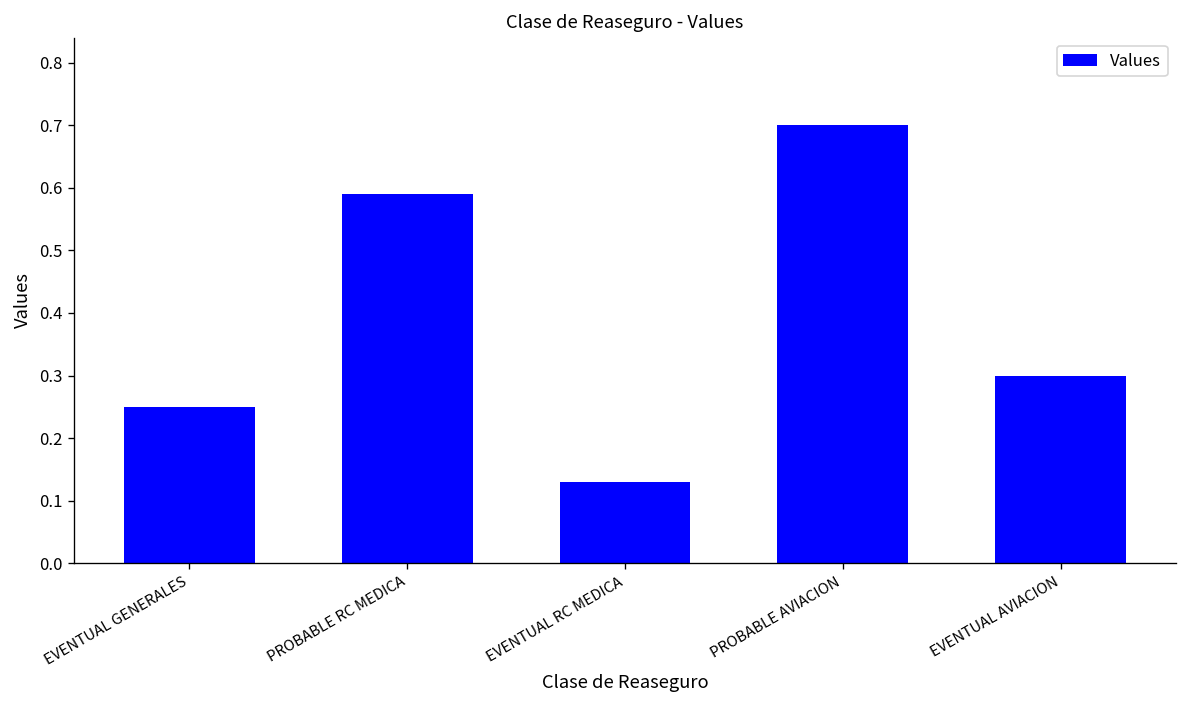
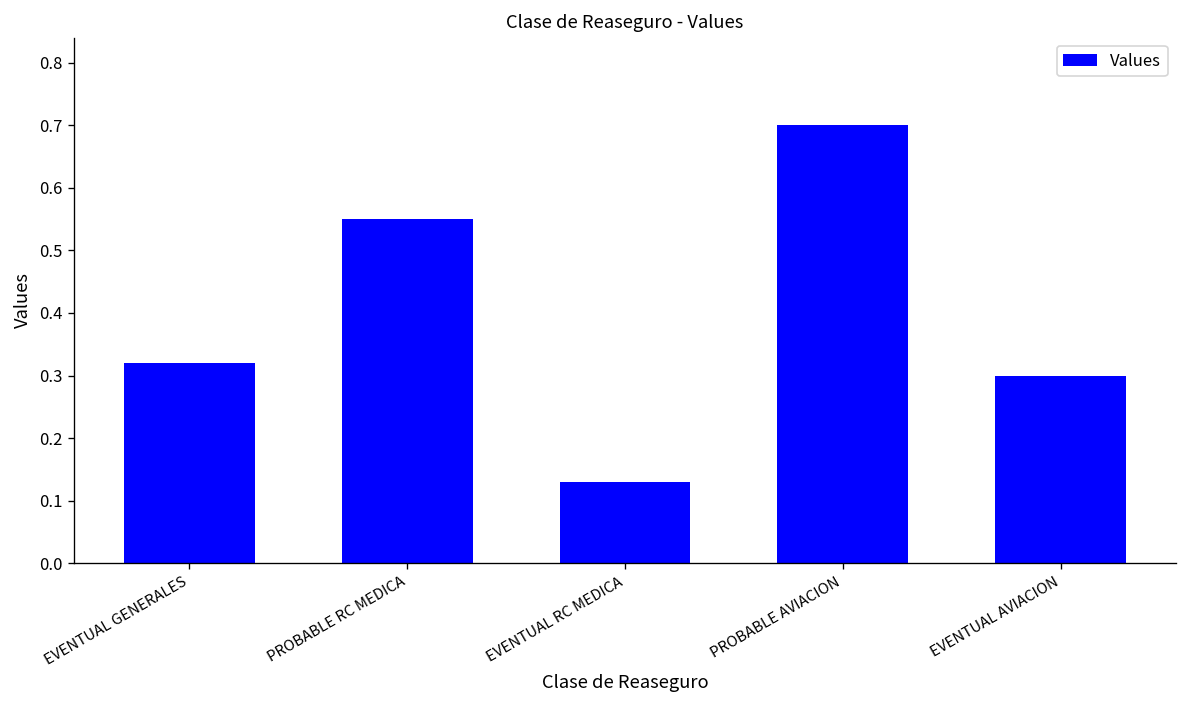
EVENTUAL GENERALES: 0.25 -> 0.32
PROBABLE RC MEDICA: 0.59 -> 0.55
